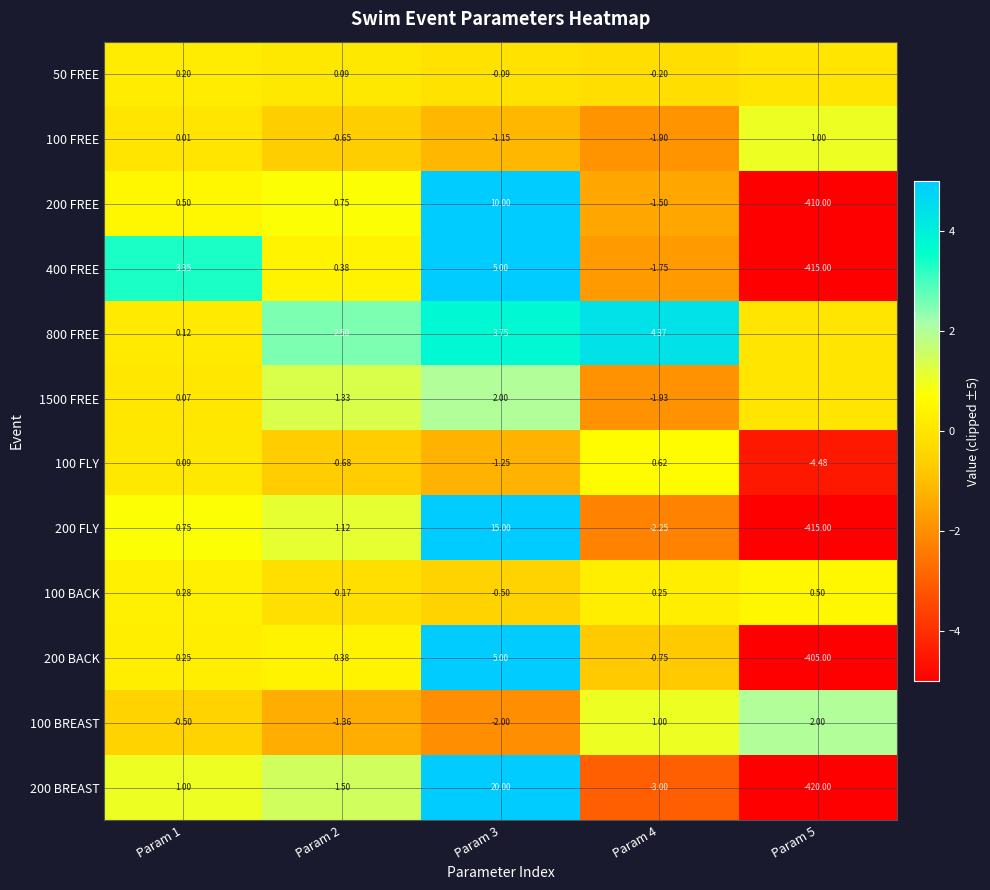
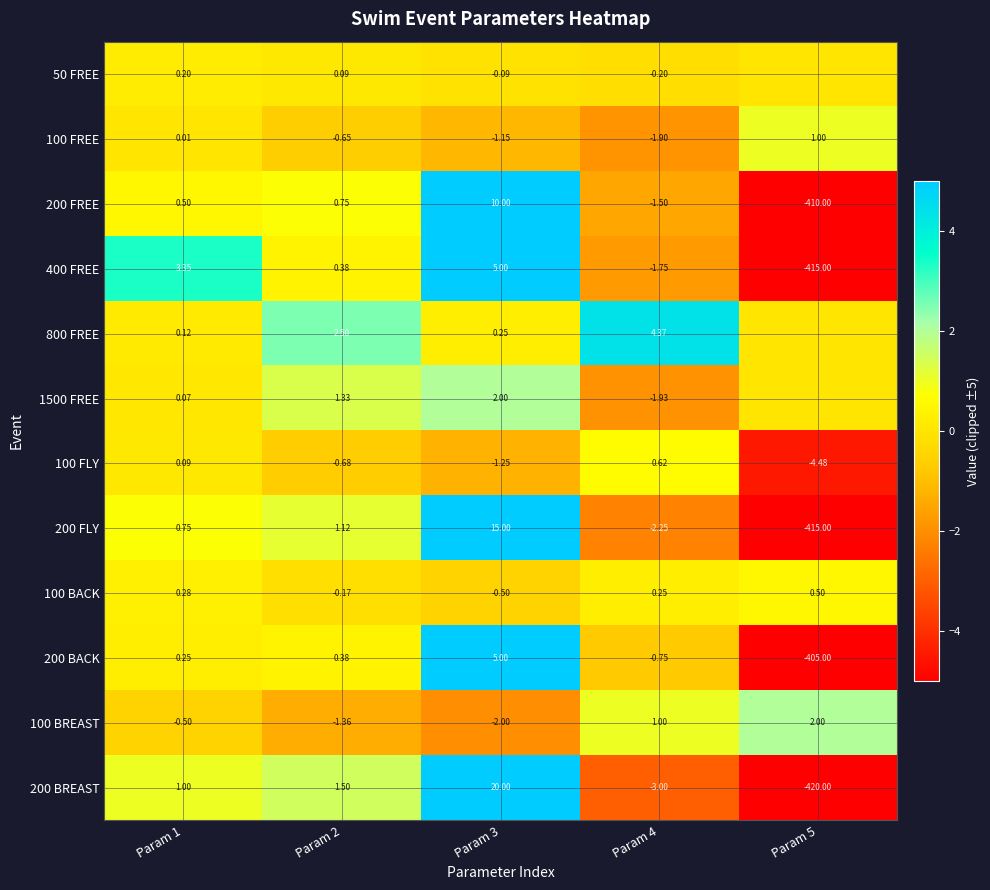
800 FREE, Param 3: 3.75 -> 0.25
